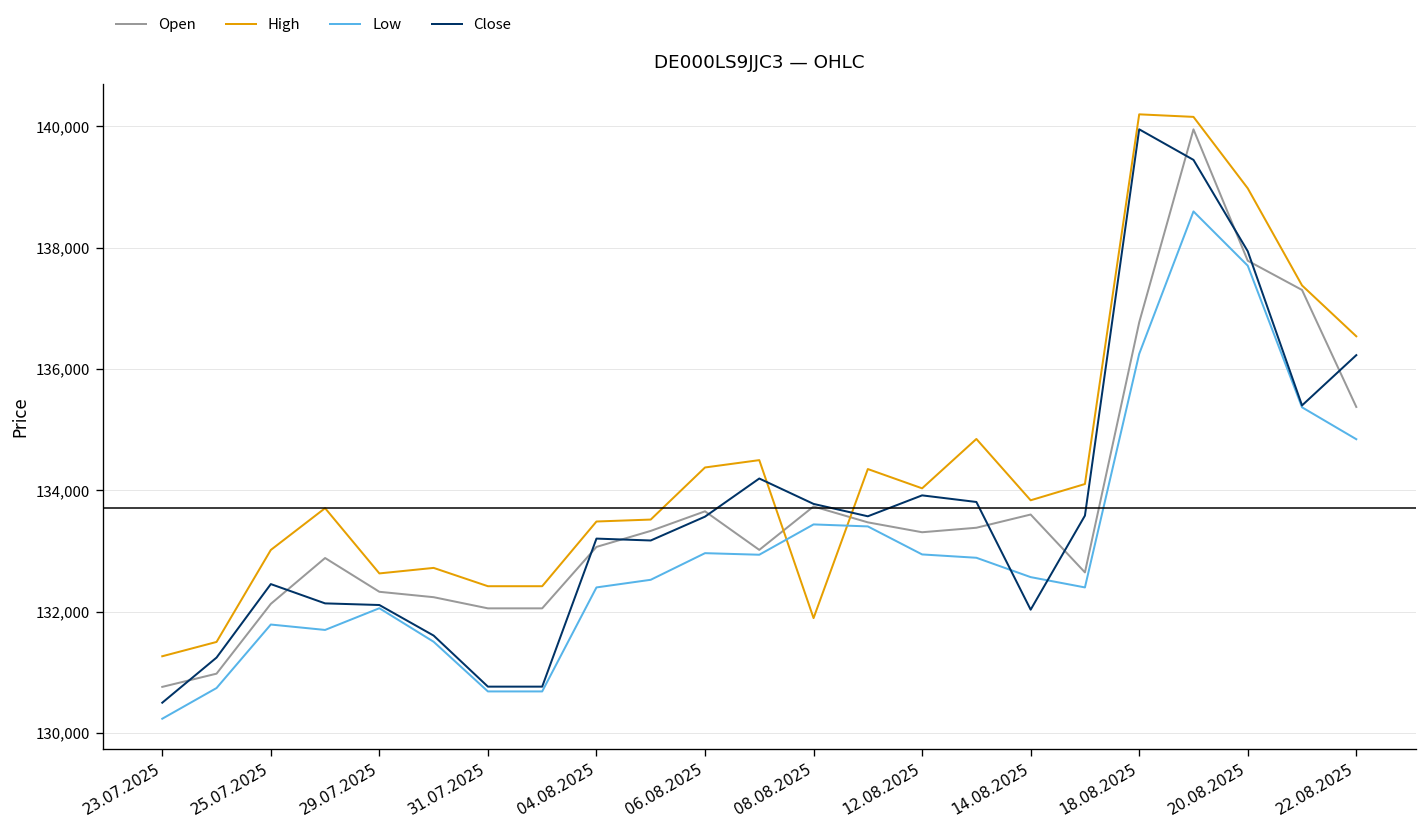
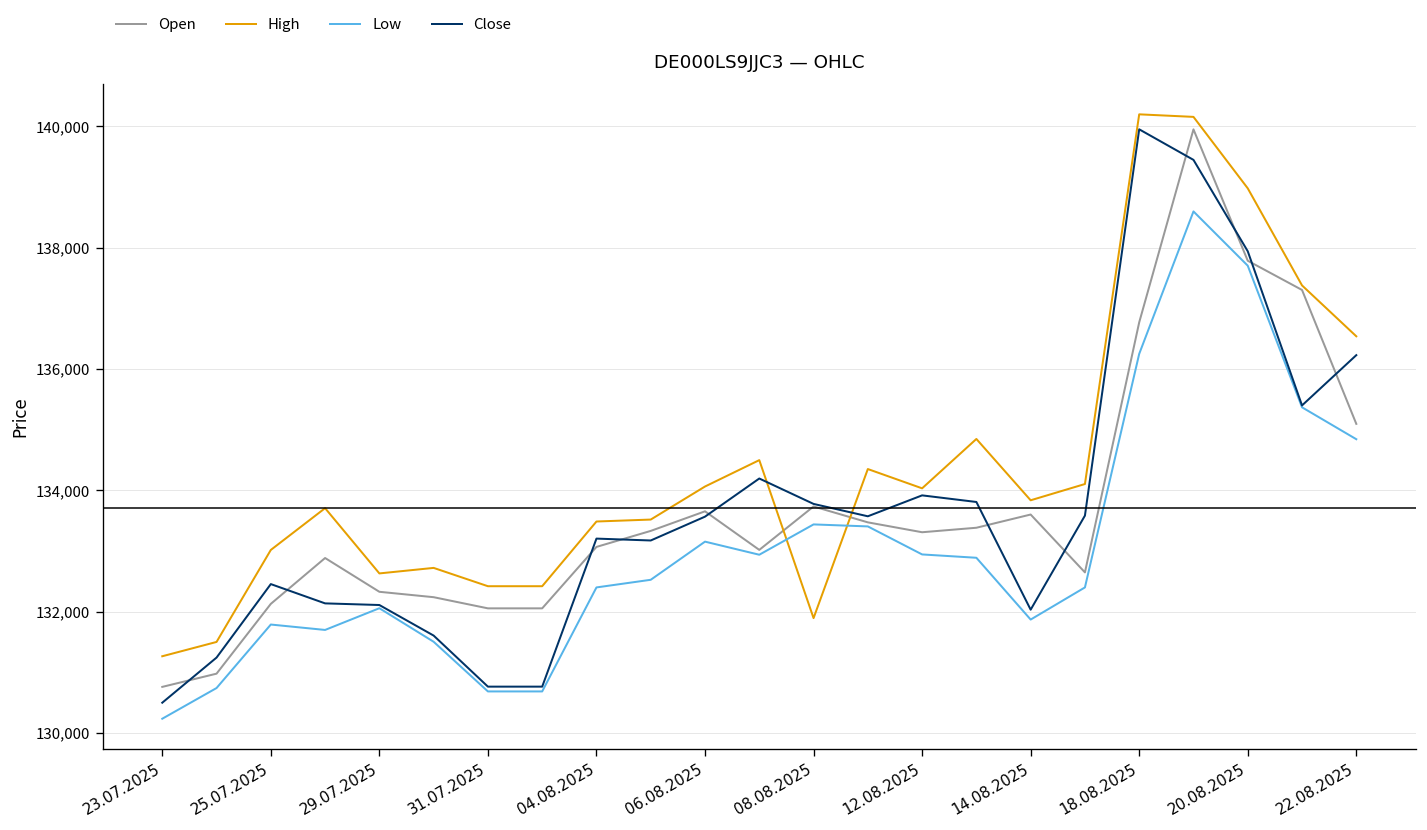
High, 06.08.2025: 134,400 -> 134,100
Low, 06.08.2025: 133,000 -> 133,200
Low, 14.08.2025: 132,600 -> 131,900
Open, 22.08.2025: 135,400 -> 135,100
